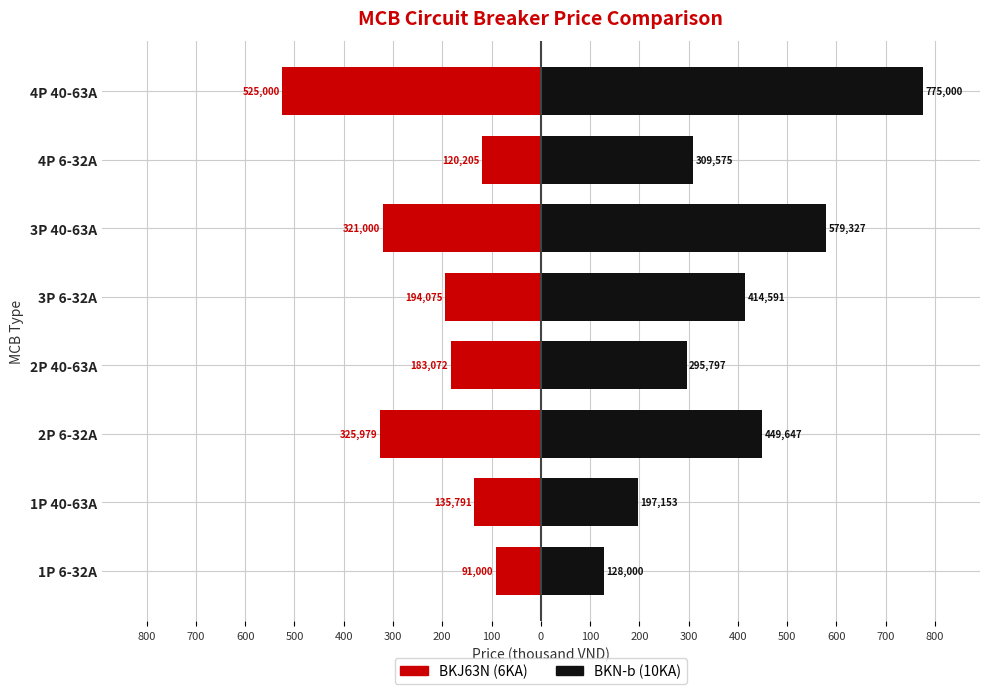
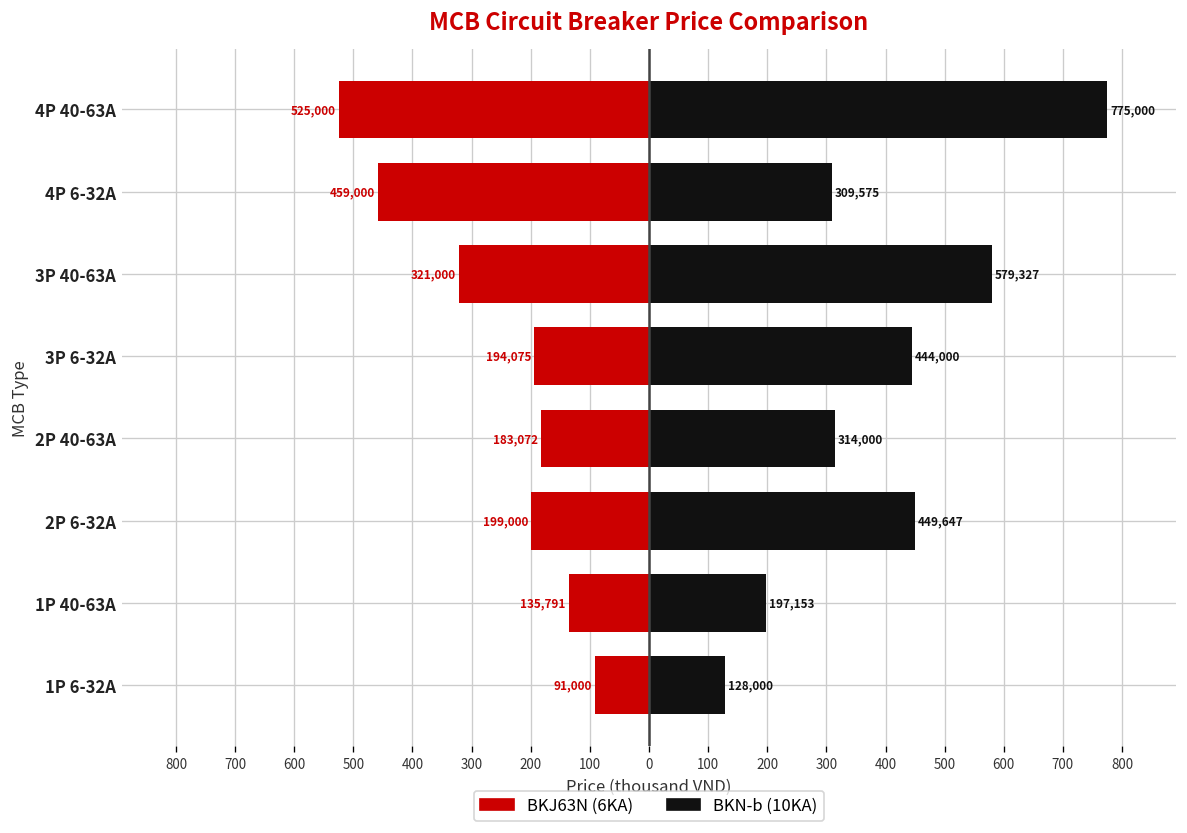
BKJ63N (6KA), 4P 6-32A: 120,205 -> 459,000
BKN-b (10KA), 3P 6-32A: 414,591 -> 444,000
BKN-b (10KA), 2P 40-63A: 295,797 -> 314,000
BKJ63N (6KA), 2P 6-32A: 325,979 -> 199,000
